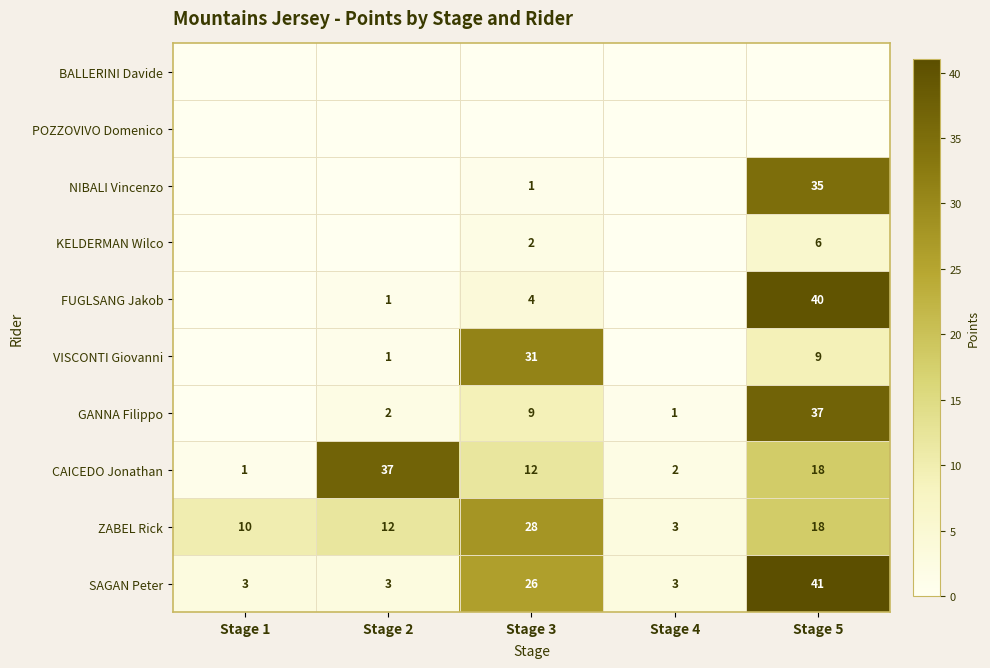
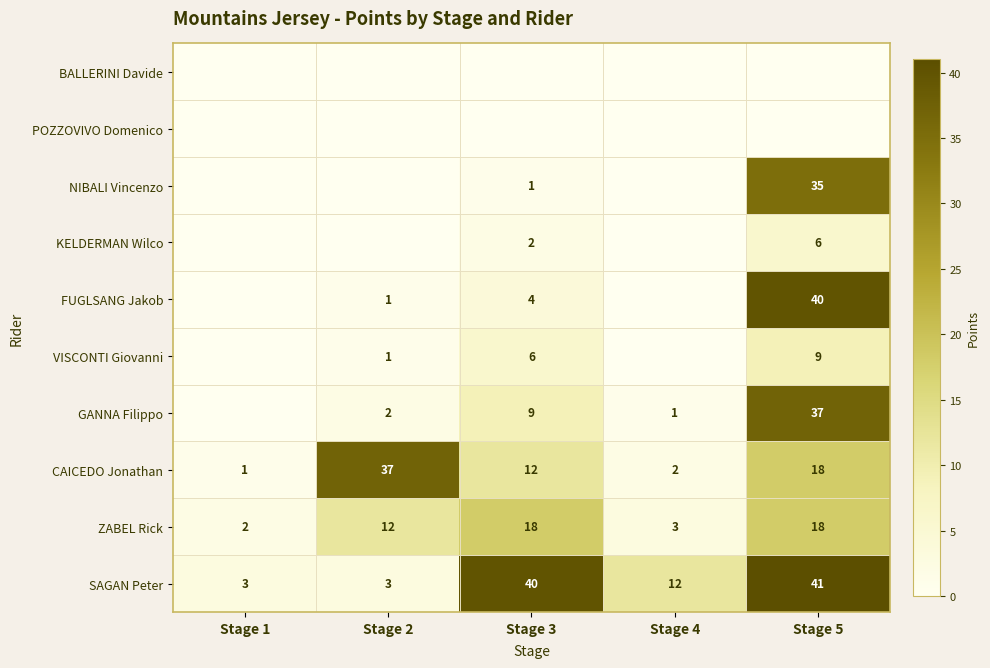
VISCONTI Giovanni, Stage 3: 31 -> 6
ZABEL Rick, Stage 1: 10 -> 2
ZABEL Rick, Stage 3: 28 -> 18
SAGAN Peter, Stage 3: 26 -> 40
SAGAN Peter, Stage 4: 3 -> 12
